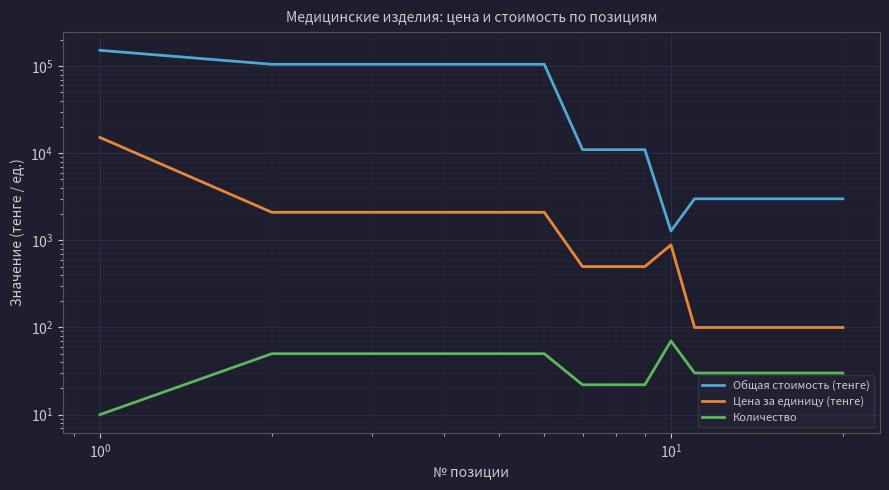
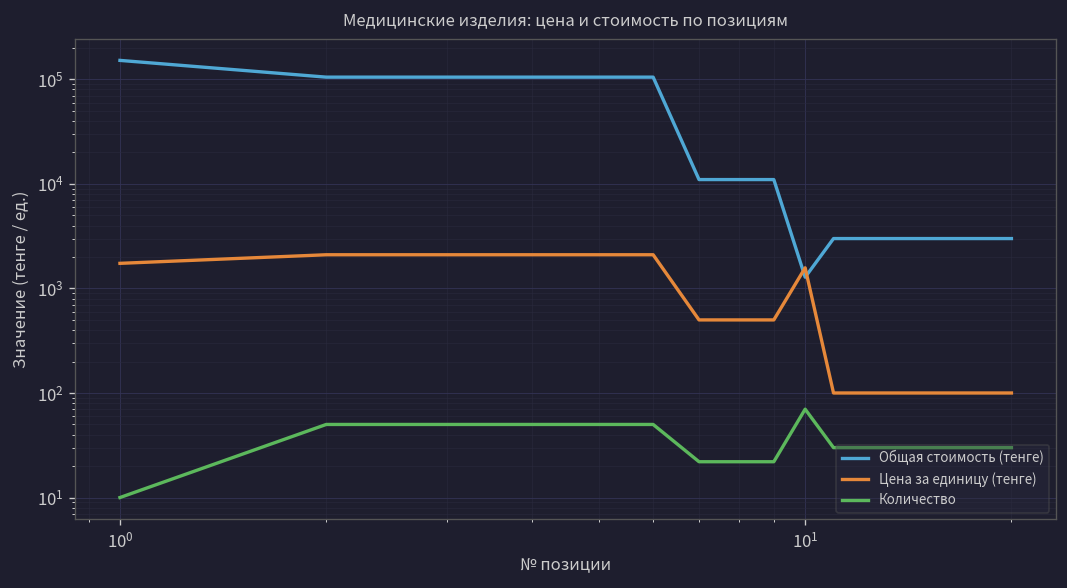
Цена за единицу (тенге), 10^0: 15000 -> 1700
Цена за единицу (тенге), 10^1: 900 -> 1600
